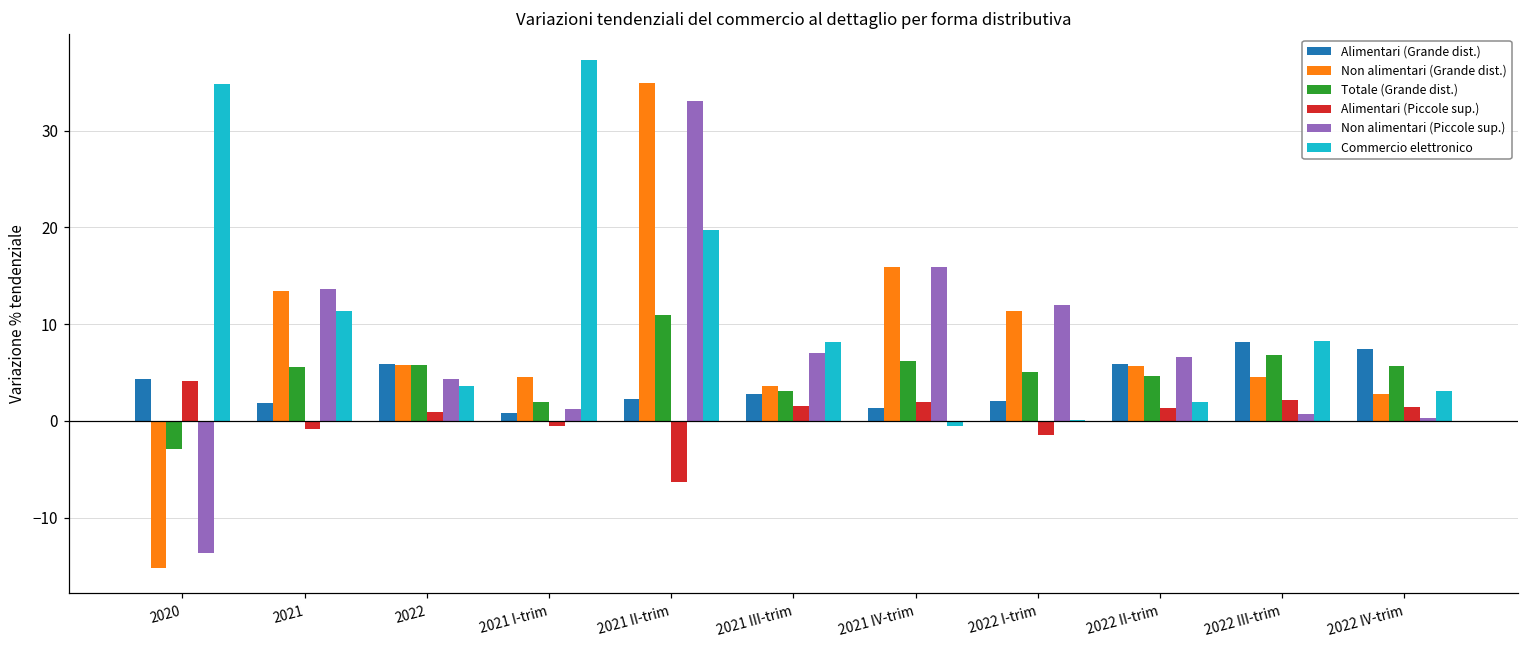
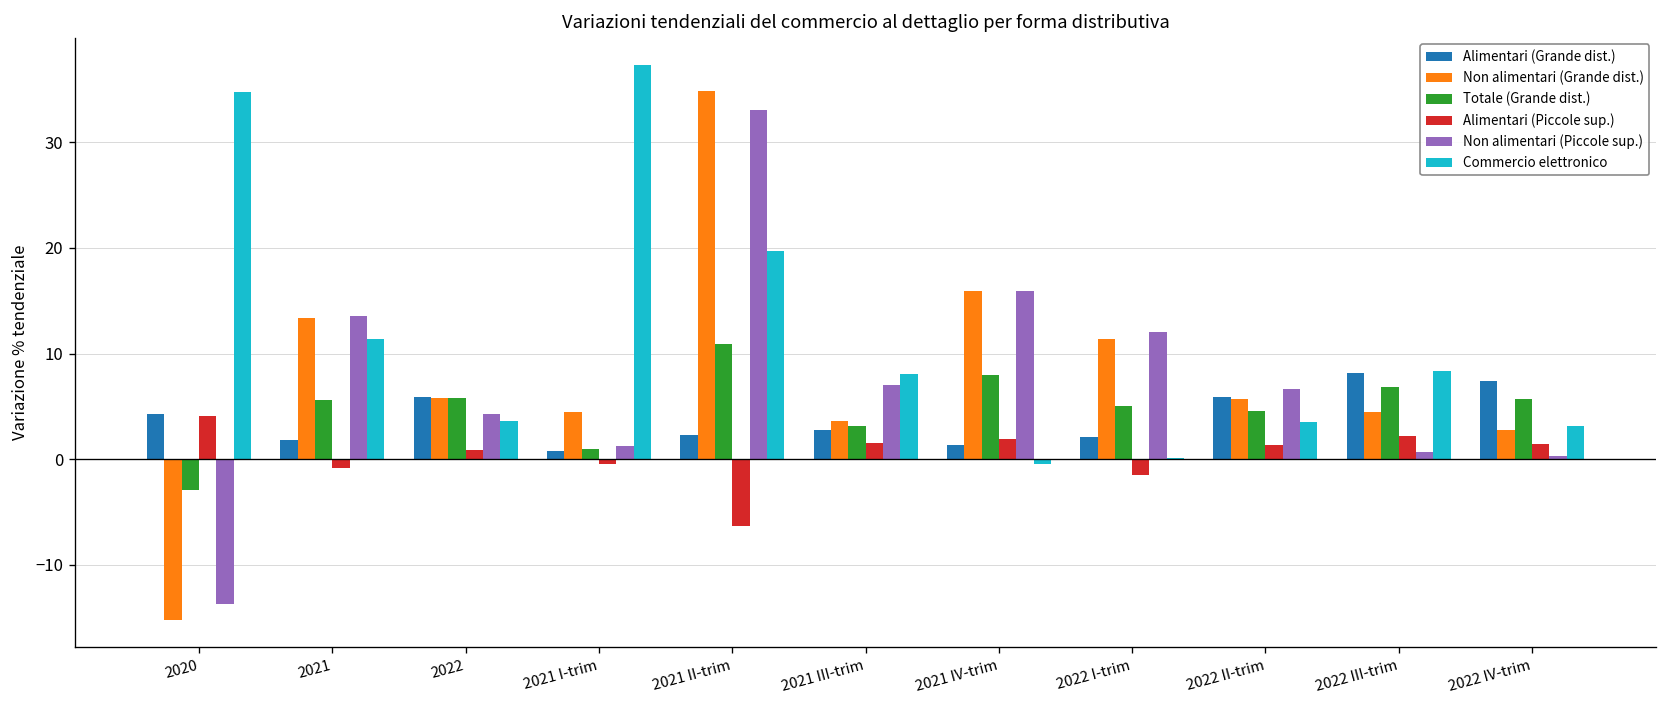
Totale (Grande dist.), 2021 I-trim: 2 -> 1
Totale (Grande dist.), 2021 IV-trim: 6 -> 8
Commercio elettronico, 2022 II-trim: 2 -> 4
